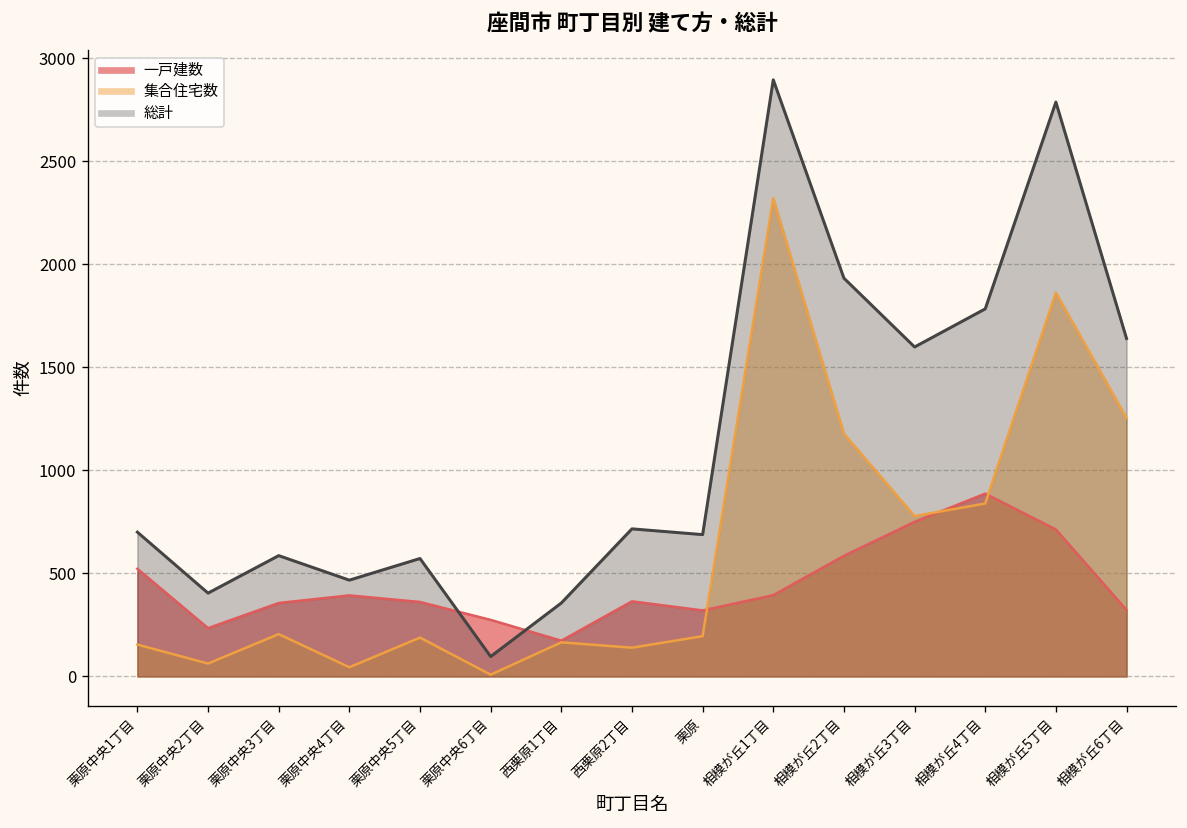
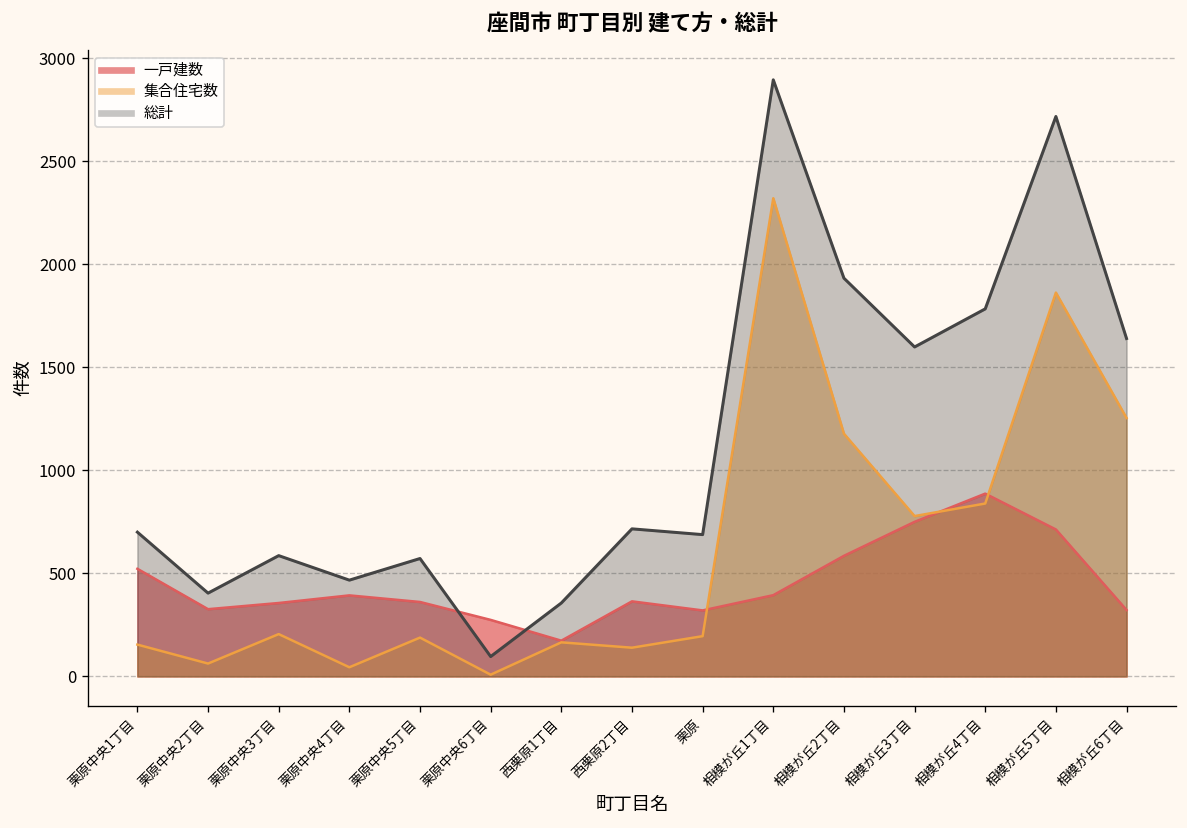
一戸建数, 栗原中央2丁目: 230 -> 330
総計, 相模が丘5丁目: 2790 -> 2720
